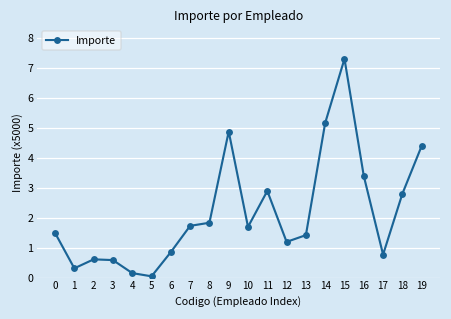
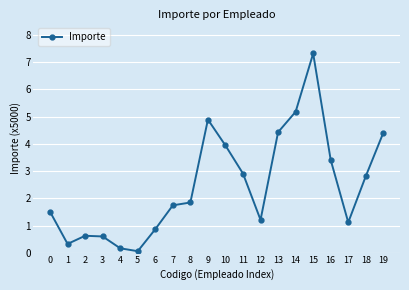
10: 1.7 -> 3.9
13: 1.4 -> 4.4
17: 0.8 -> 1.1
